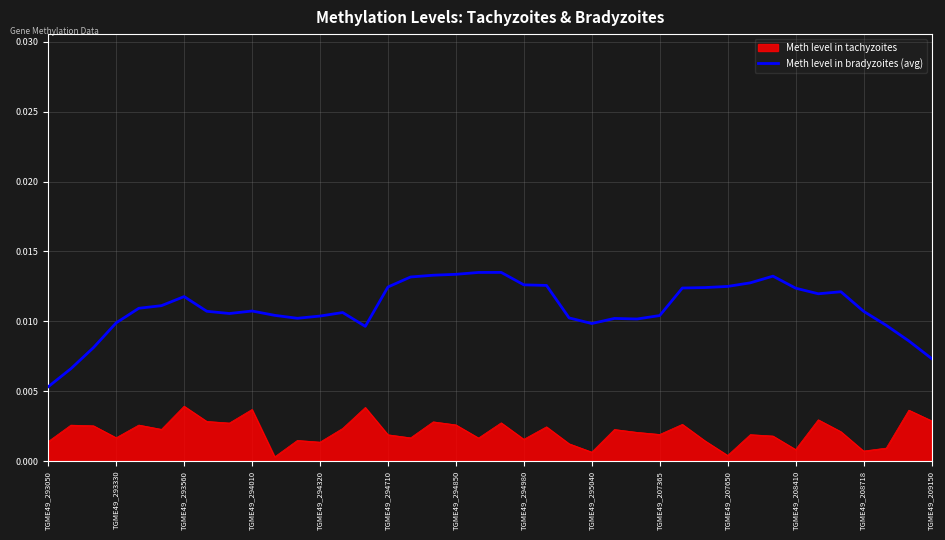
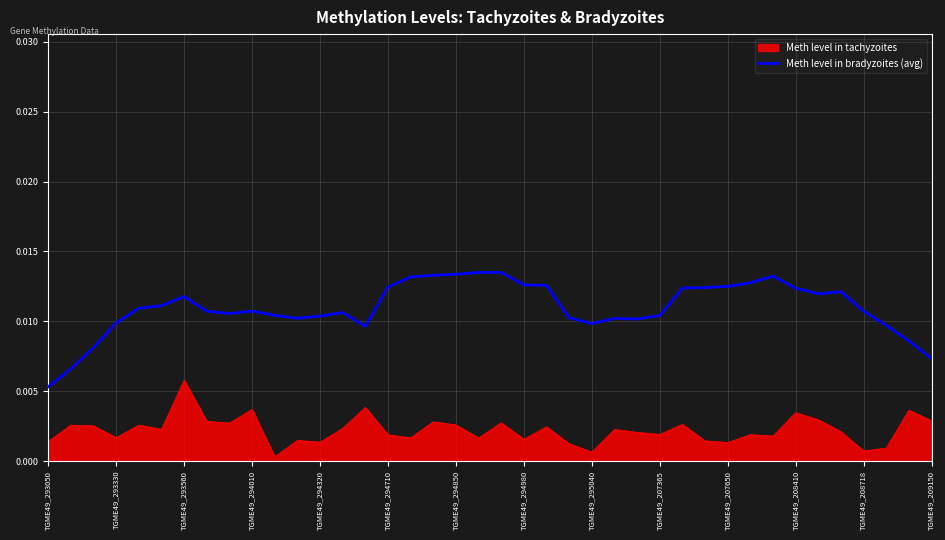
Meth level in tachyzoites, TGME49_293560: 0.0039 -> 0.0058
Meth level in tachyzoites, TGME49_207650: 0.0004 -> 0.0013
Meth level in tachyzoites, TGME49_208410: 0.0008 -> 0.0035
